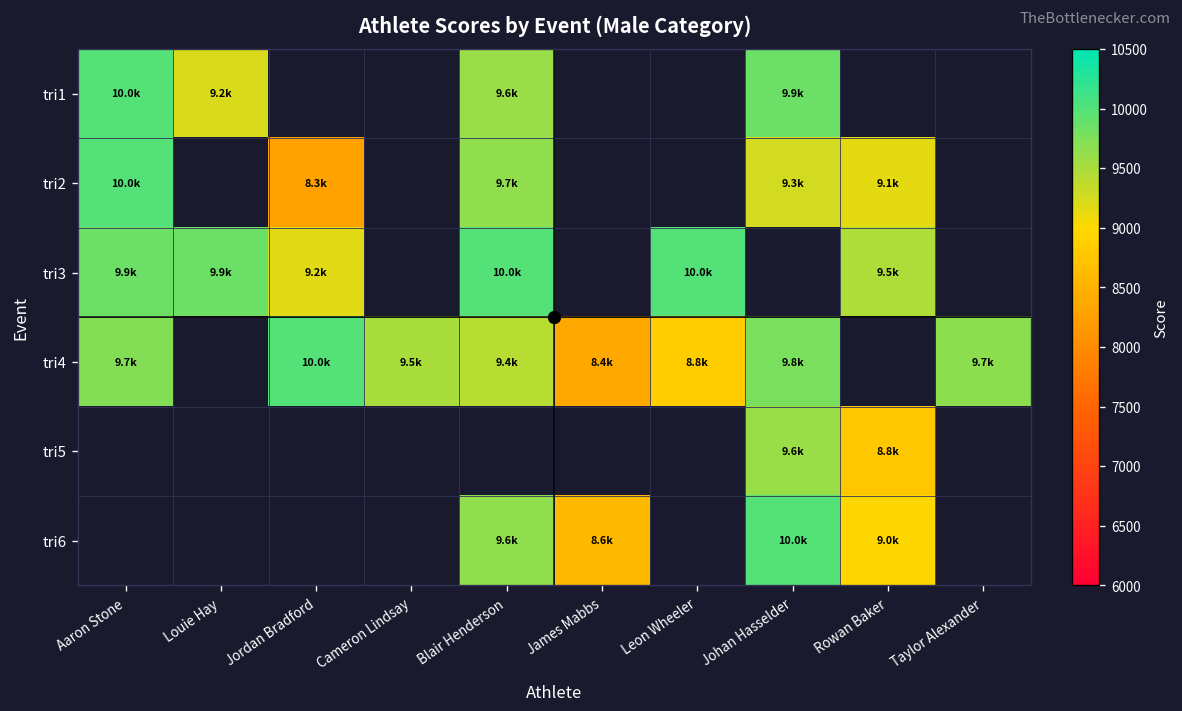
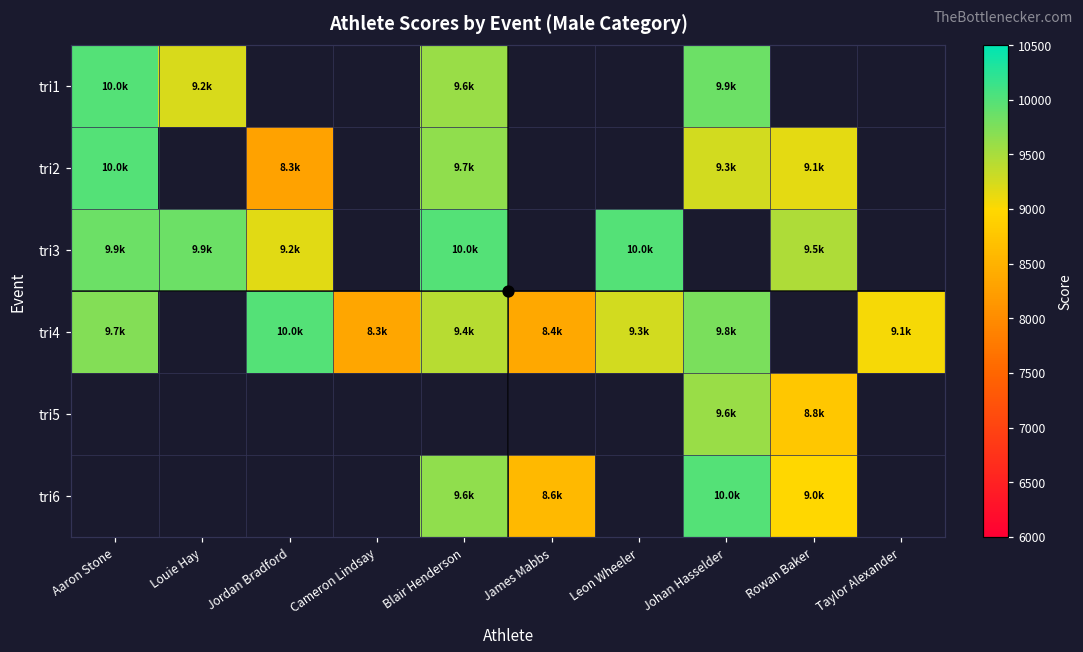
tri4, Cameron Lindsay: 9.5k -> 8.3k
tri4, Leon Wheeler: 8.8k -> 9.3k
tri4, Taylor Alexander: 9.7k -> 9.1k
